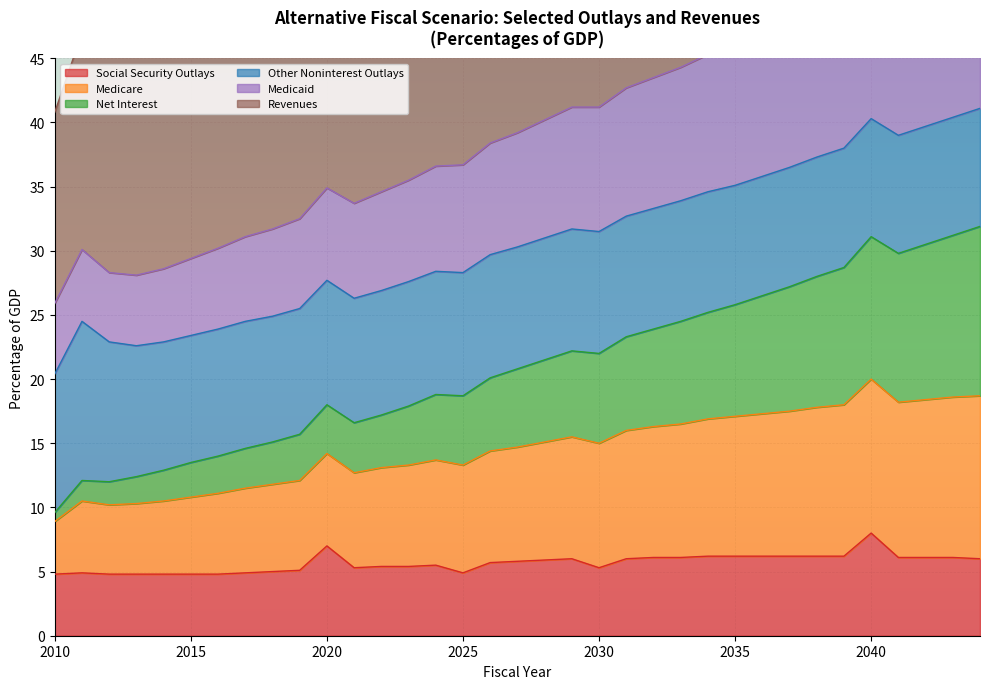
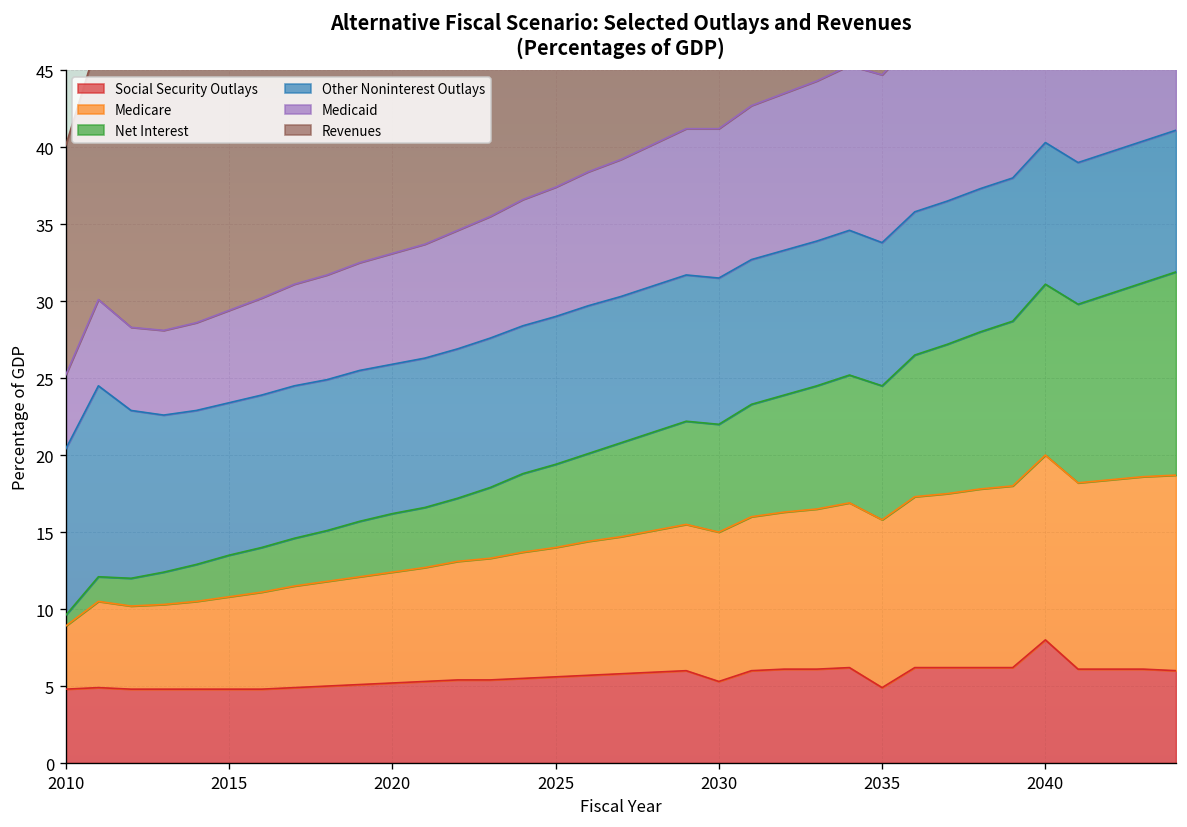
Medicaid, 2010: 5.5 -> 4.8
Social Security Outlays, 2020: 7.0 -> 5.2
Social Security Outlays, 2025: 4.9 -> 5.6
Social Security Outlays, 2035: 6.2 -> 4.9
